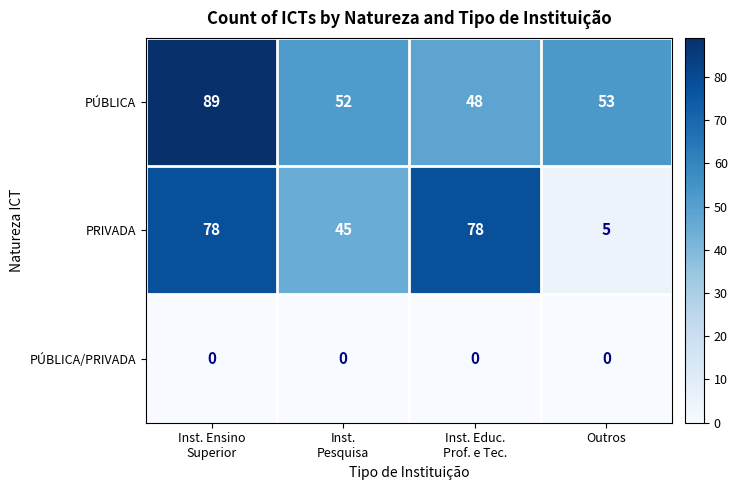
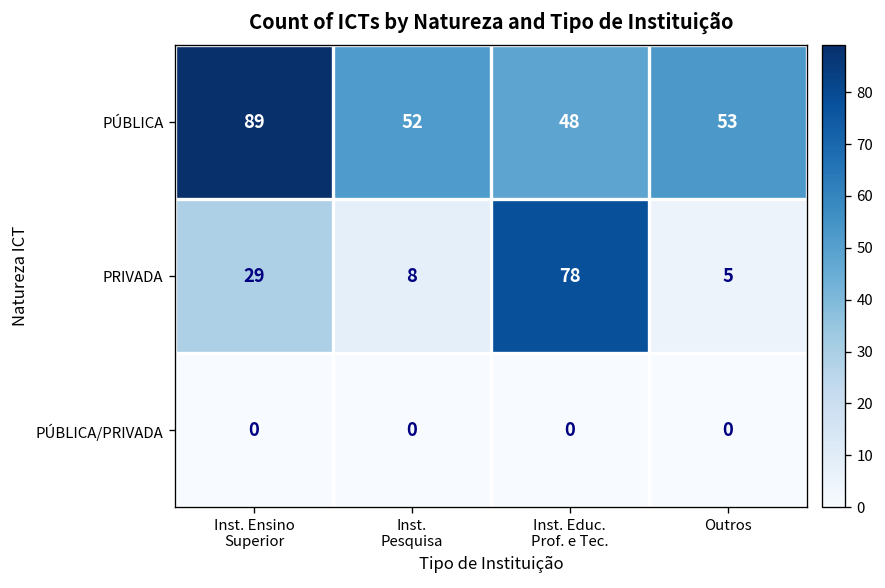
PRIVADA, Inst. Ensino Superior: 78 -> 29
PRIVADA, Inst. Pesquisa: 45 -> 8
